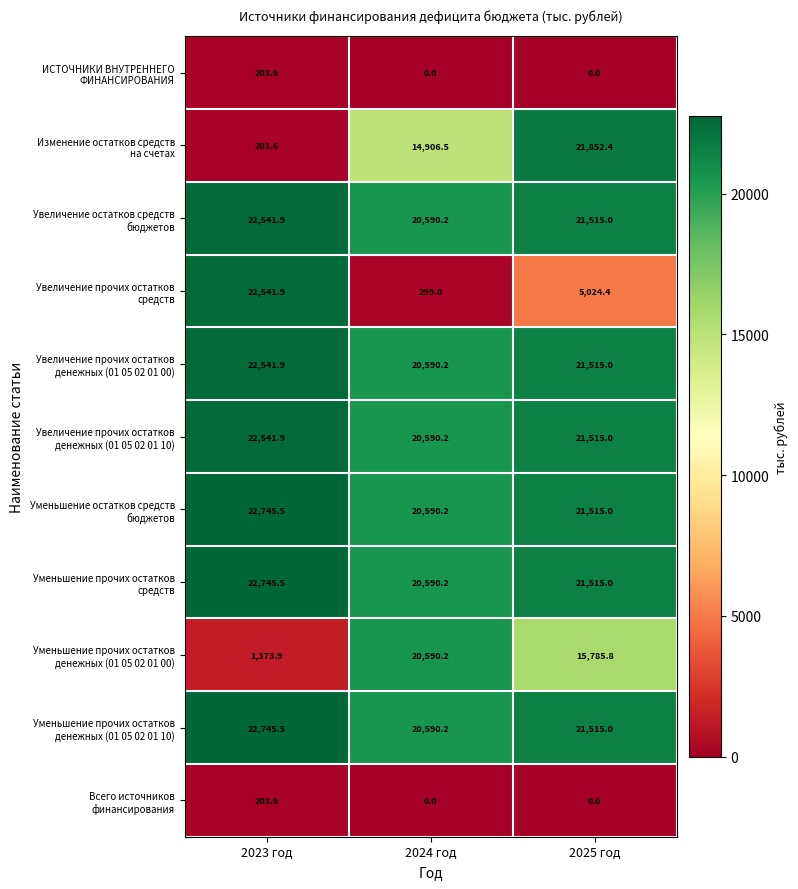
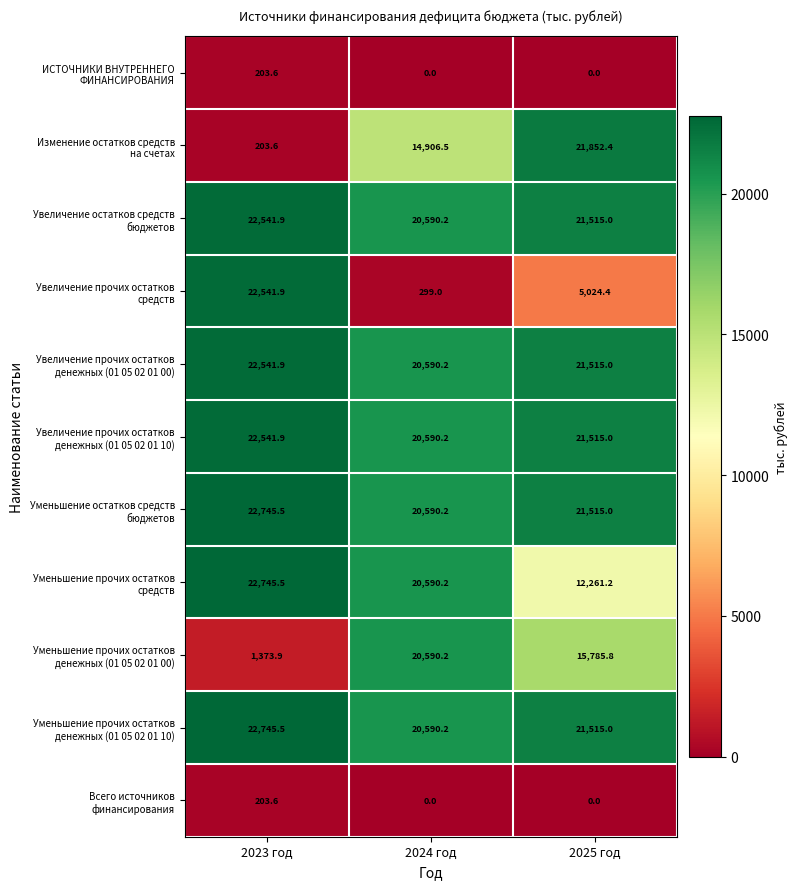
Уменьшение прочих остатков средств, 2025 год: 21,515.0 -> 12,261.2
